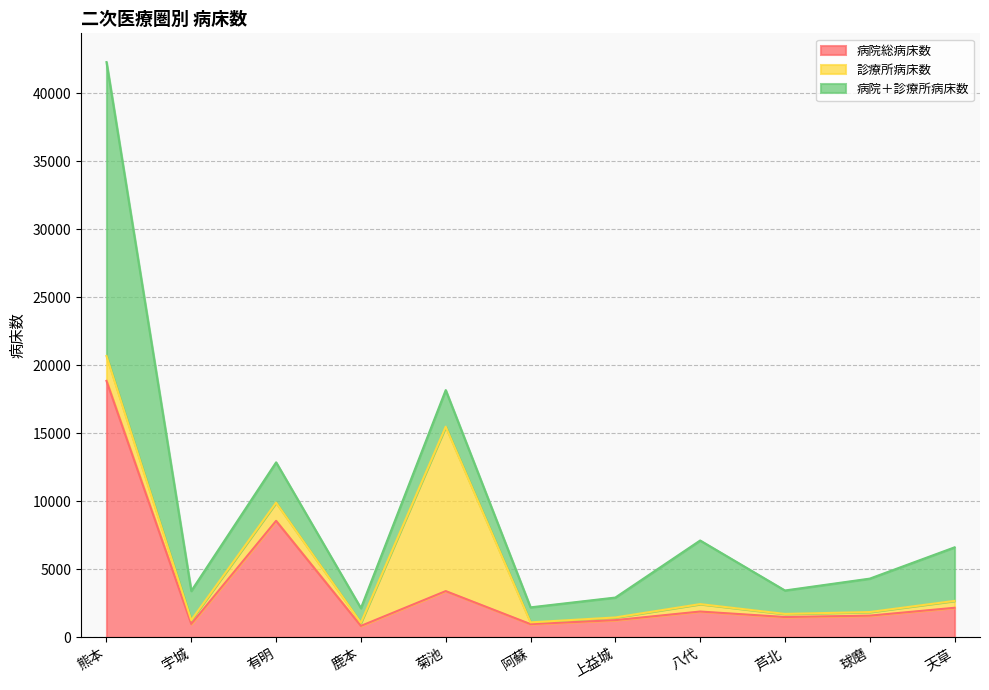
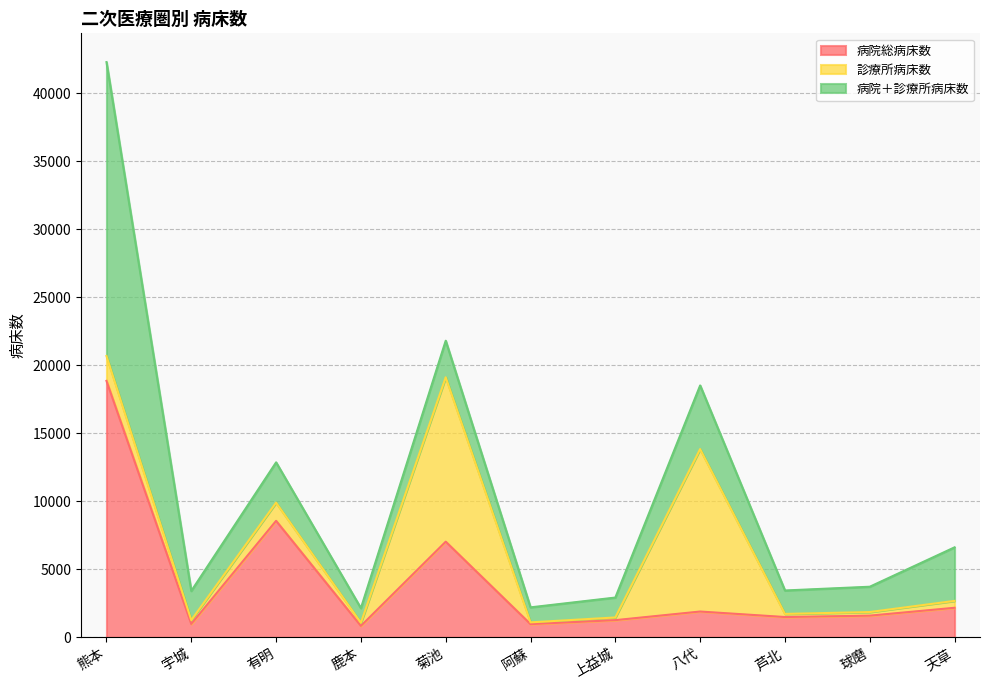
病院総病床数, 菊池: 3400 -> 7000
診療所病床数, 八代: 500 -> 11900
病院＋診療所病床数, 球磨: 2500 -> 1900
